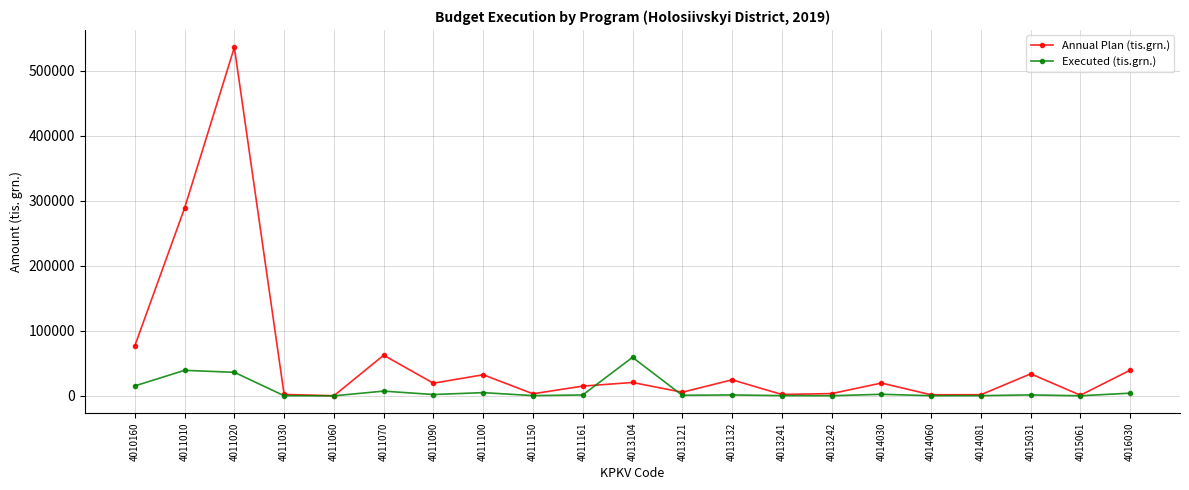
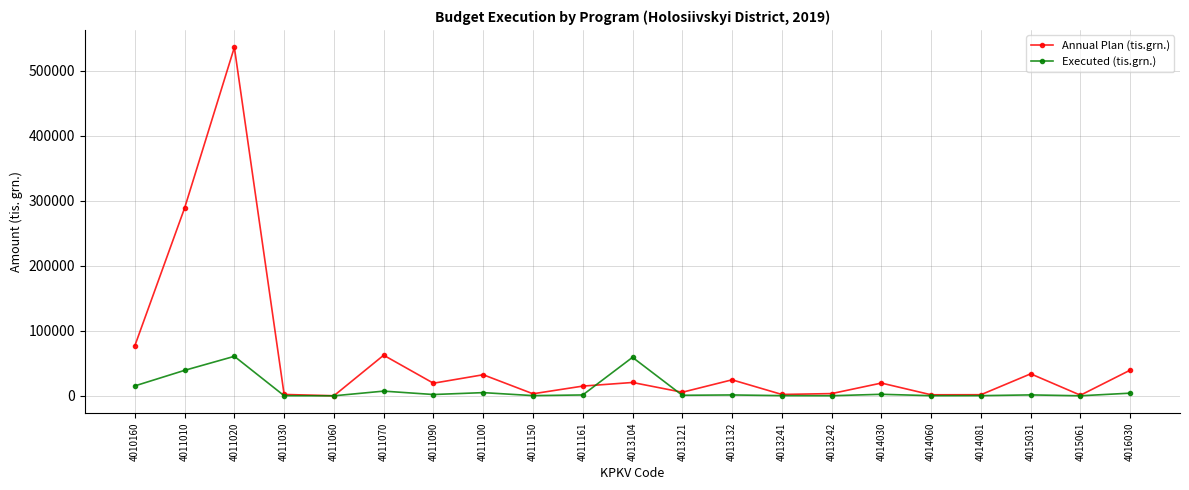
Executed (tis.grn.), 4011020: 40000 -> 60000
